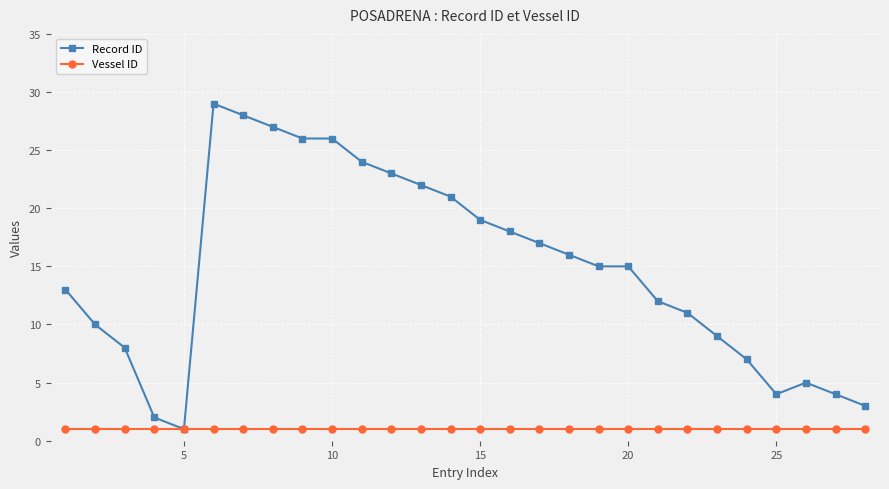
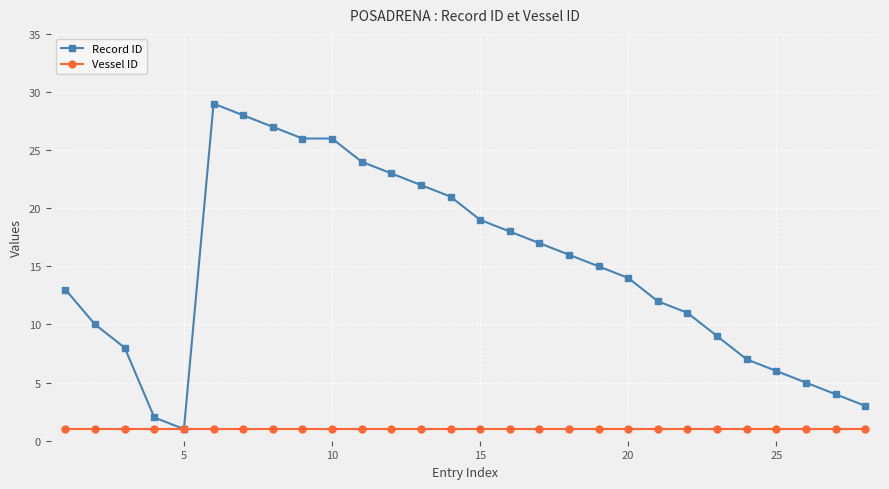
Record ID, 20: 15 -> 14
Record ID, 25: 4 -> 6
